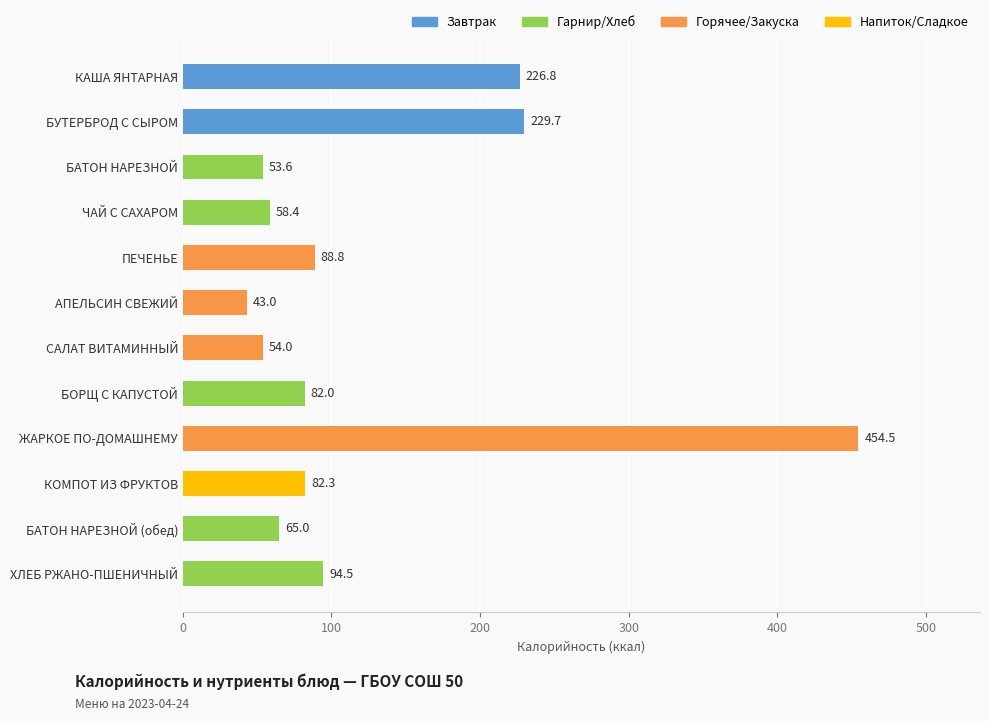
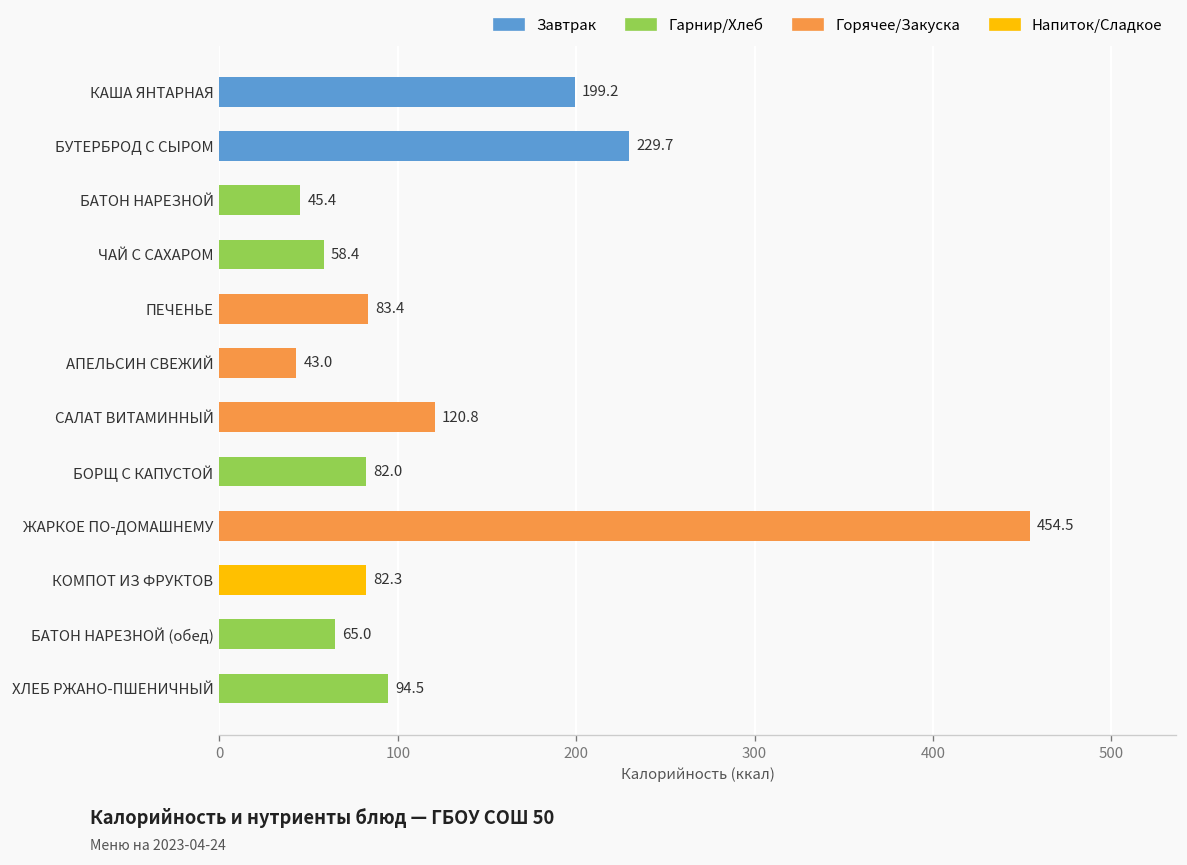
КАША ЯНТАРНАЯ: 226.8 -> 199.2
БАТОН НАРЕЗНОЙ: 53.6 -> 45.4
ПЕЧЕНЬЕ: 88.8 -> 83.4
САЛАТ ВИТАМИННЫЙ: 54.0 -> 120.8
